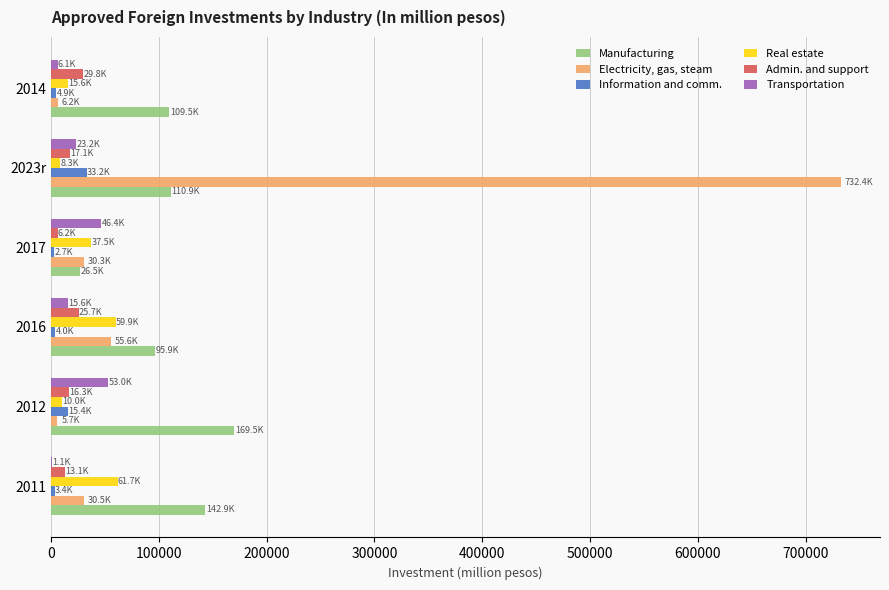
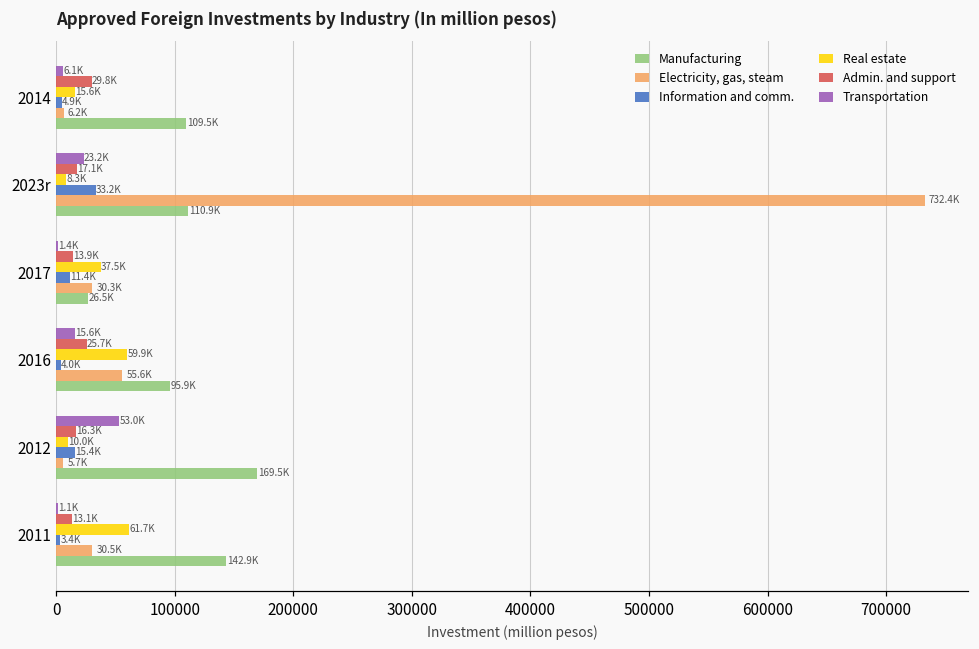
Transportation, 2017: 46.4K -> 1.4K
Admin. and support, 2017: 6.2K -> 13.9K
Information and comm., 2017: 2.7K -> 11.4K
